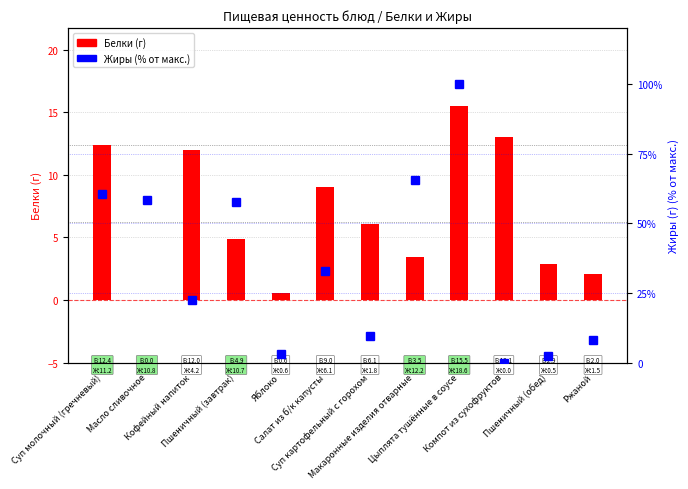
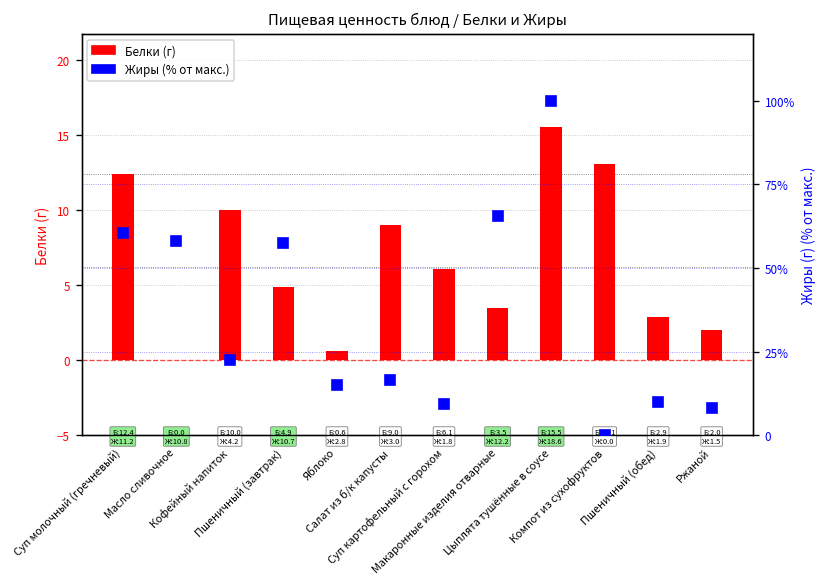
Белки (г), Кофейный напиток: 12.0 -> 10.0
Жиры (% от макс.), Яблоко: 0.6 -> 2.8
Жиры (% от макс.), Салат из б/к капусты: 6.1 -> 3.0
Жиры (% от макс.), Пшеничный (обед): 0.5 -> 1.9
